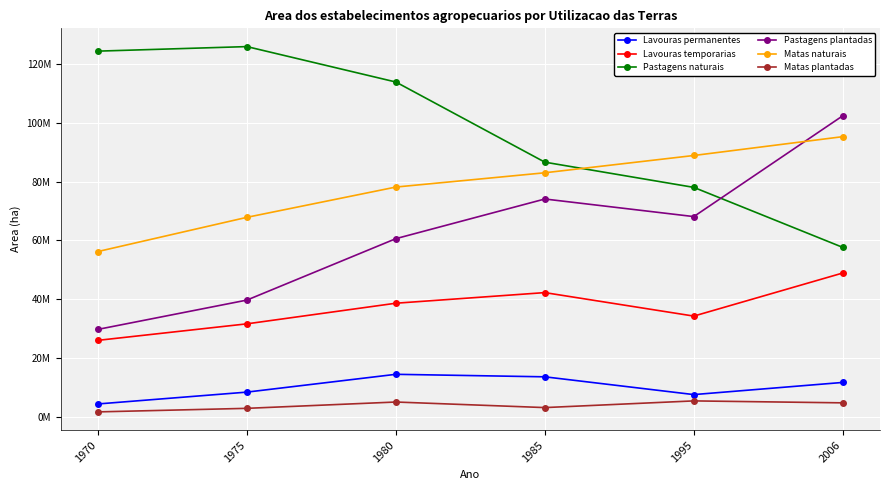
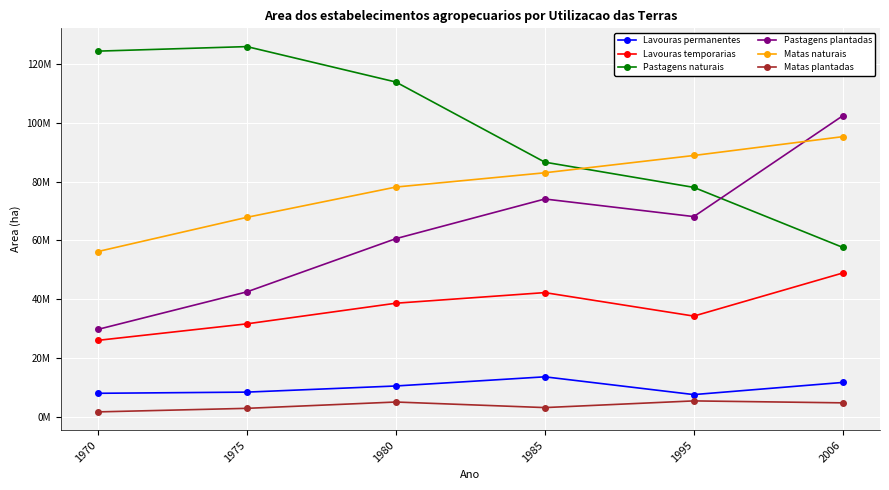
Lavouras permanentes, 1970: 4000000 -> 8000000
Pastagens plantadas, 1975: 40000000 -> 43000000
Lavouras permanentes, 1980: 14000000 -> 10000000
